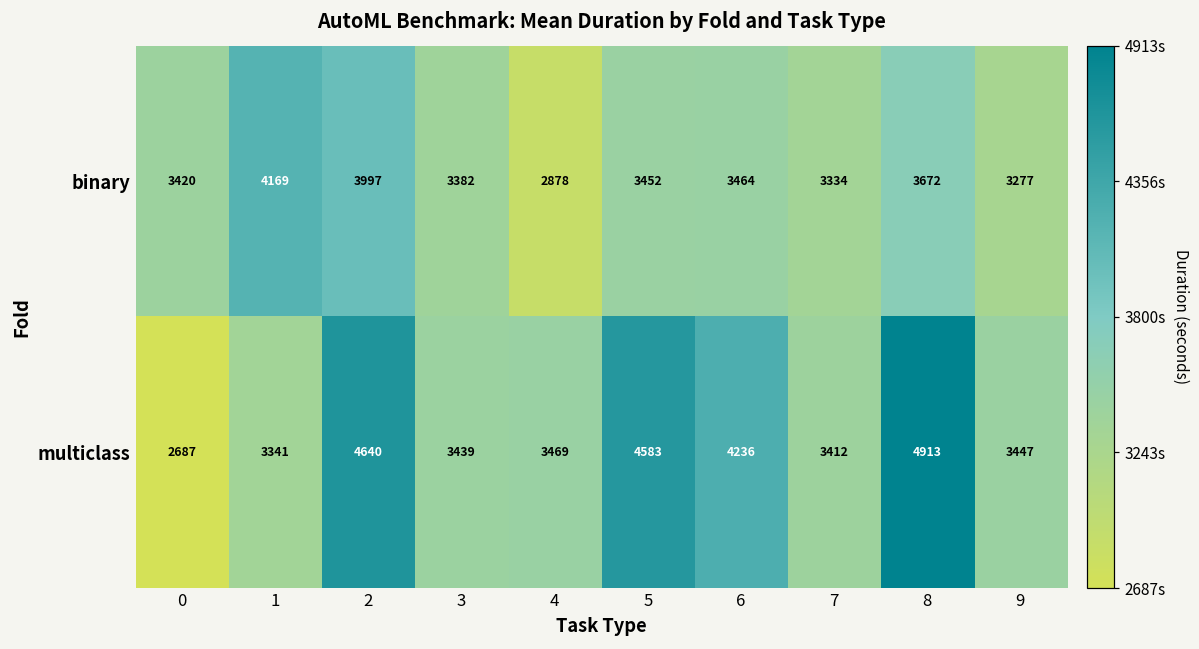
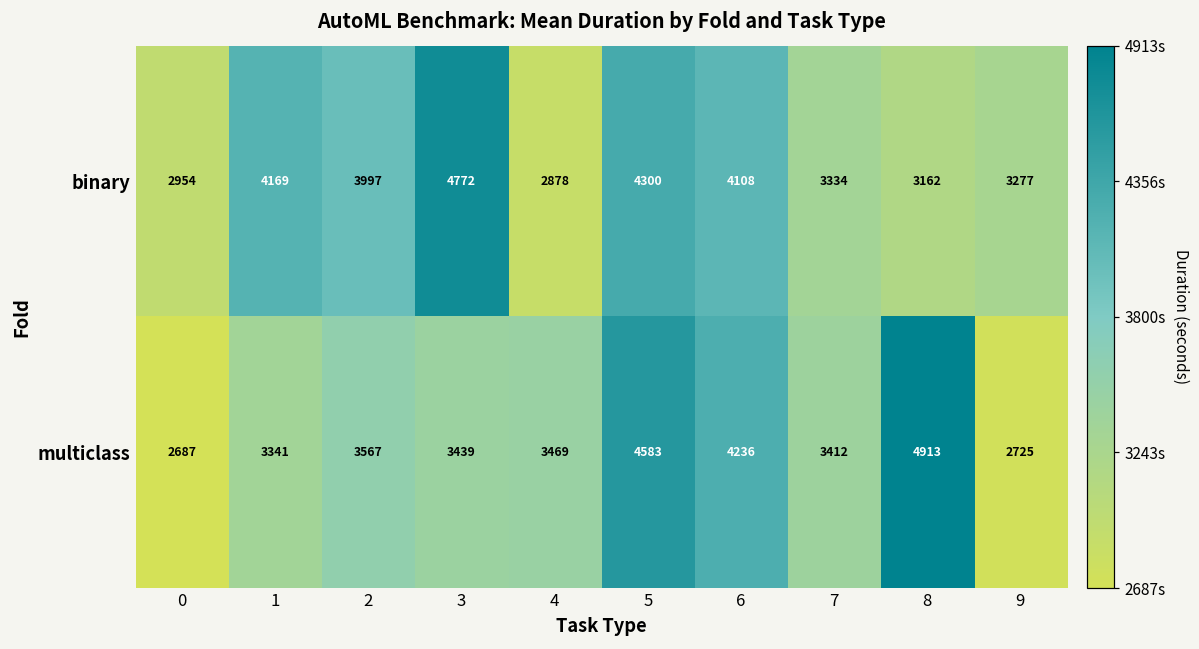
binary, 0: 3420 -> 2954
binary, 3: 3382 -> 4772
binary, 5: 3452 -> 4300
binary, 6: 3464 -> 4108
binary, 8: 3672 -> 3162
multiclass, 2: 4640 -> 3567
multiclass, 9: 3447 -> 2725
